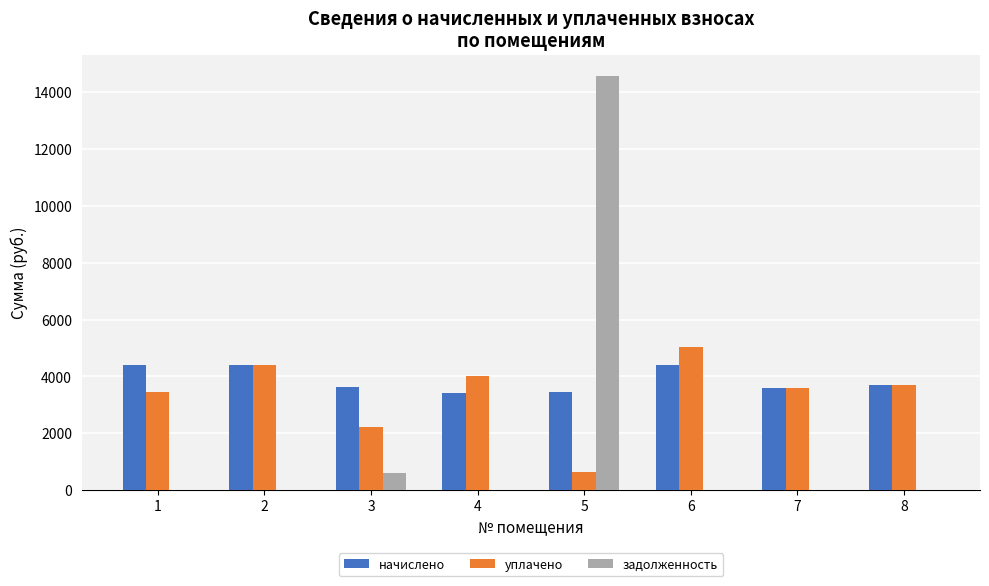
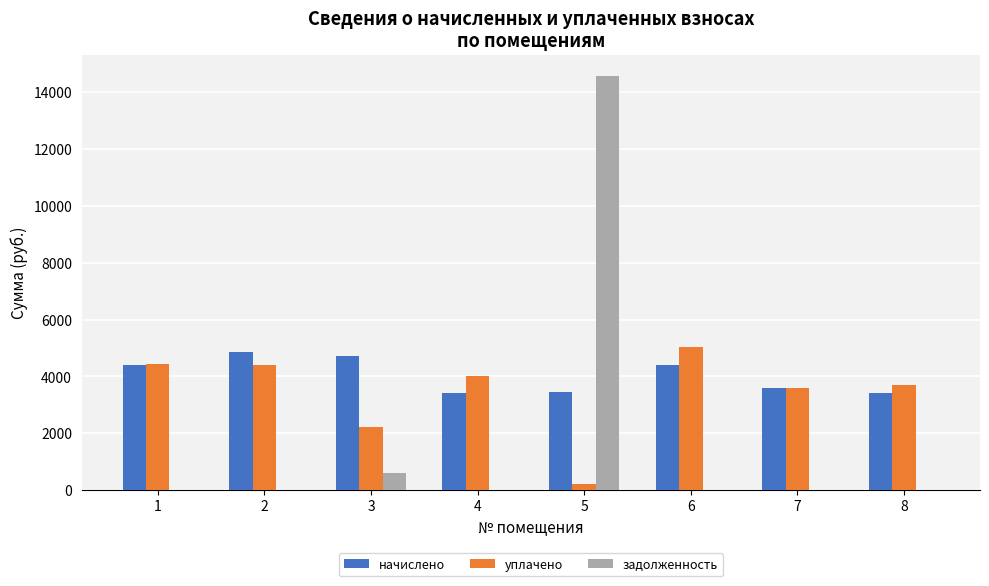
уплачено, 1: 3500 -> 4400
начислено, 2: 4400 -> 4900
начислено, 3: 3600 -> 4700
уплачено, 5: 600 -> 200
начислено, 8: 3700 -> 3400
